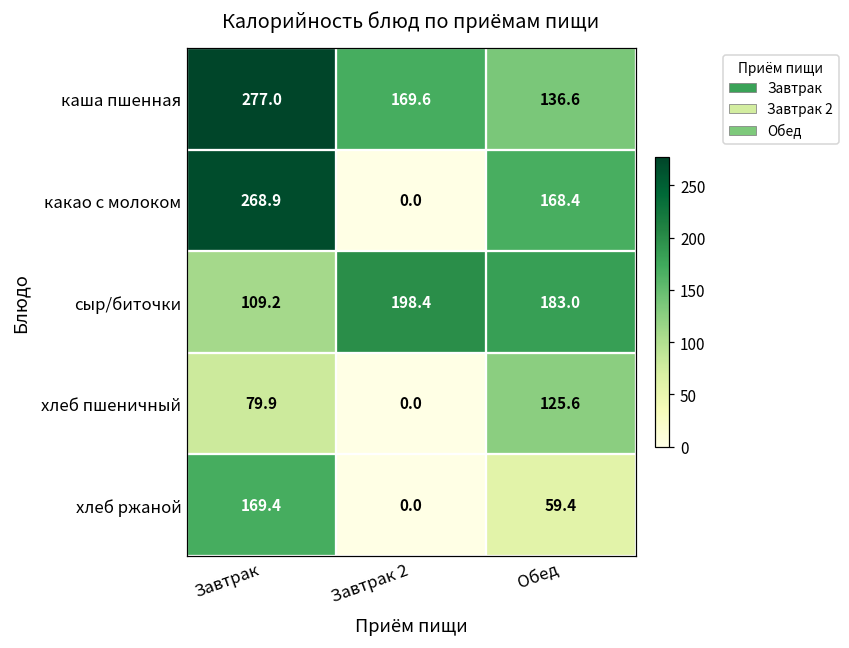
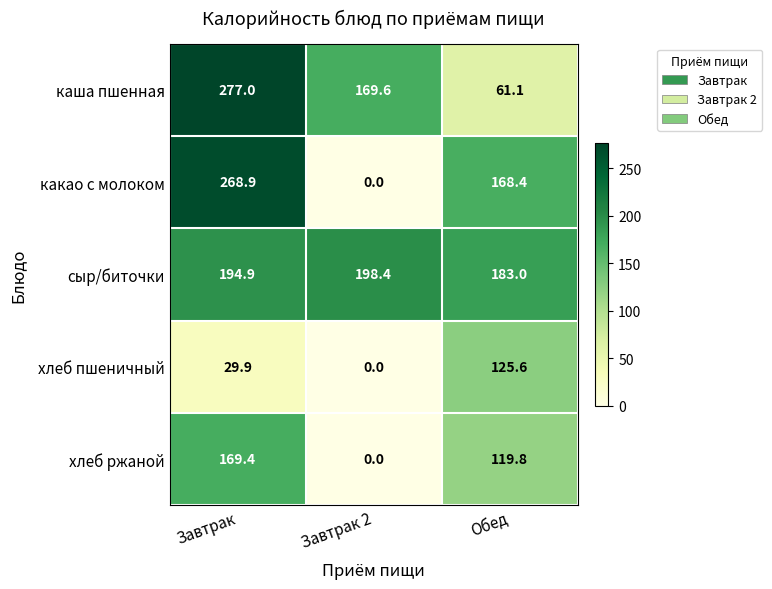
каша пшенная, Обед: 136.6 -> 61.1
сыр/биточки, Завтрак: 109.2 -> 194.9
хлеб пшеничный, Завтрак: 79.9 -> 29.9
хлеб ржаной, Обед: 59.4 -> 119.8
